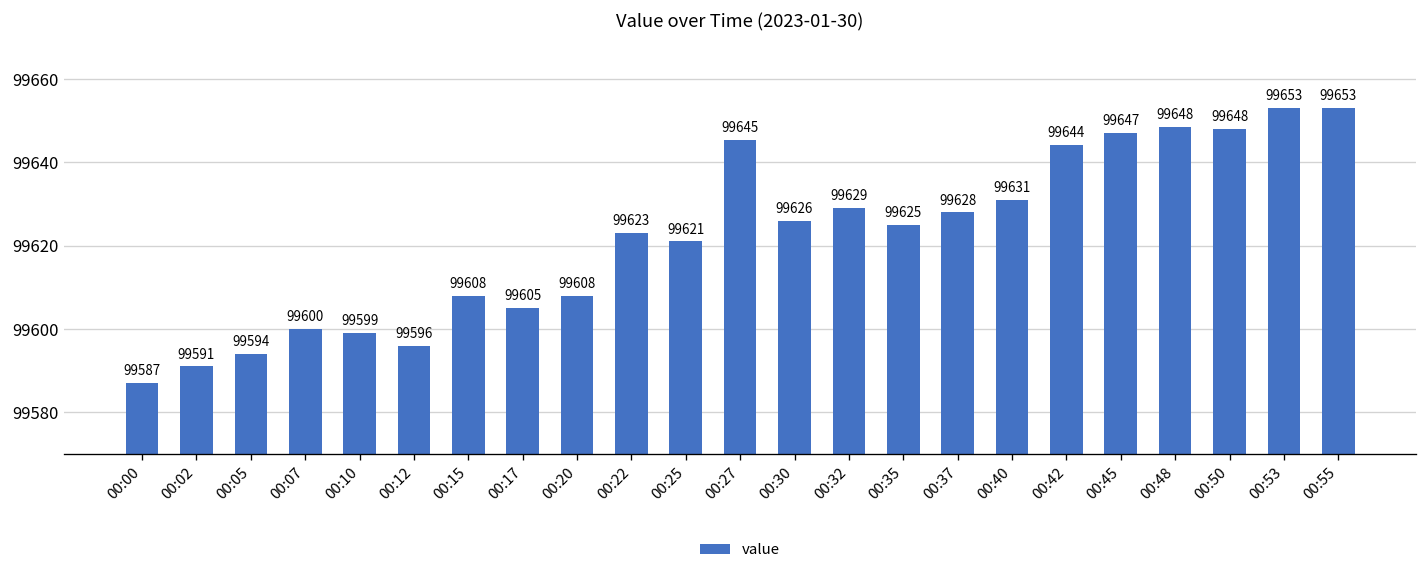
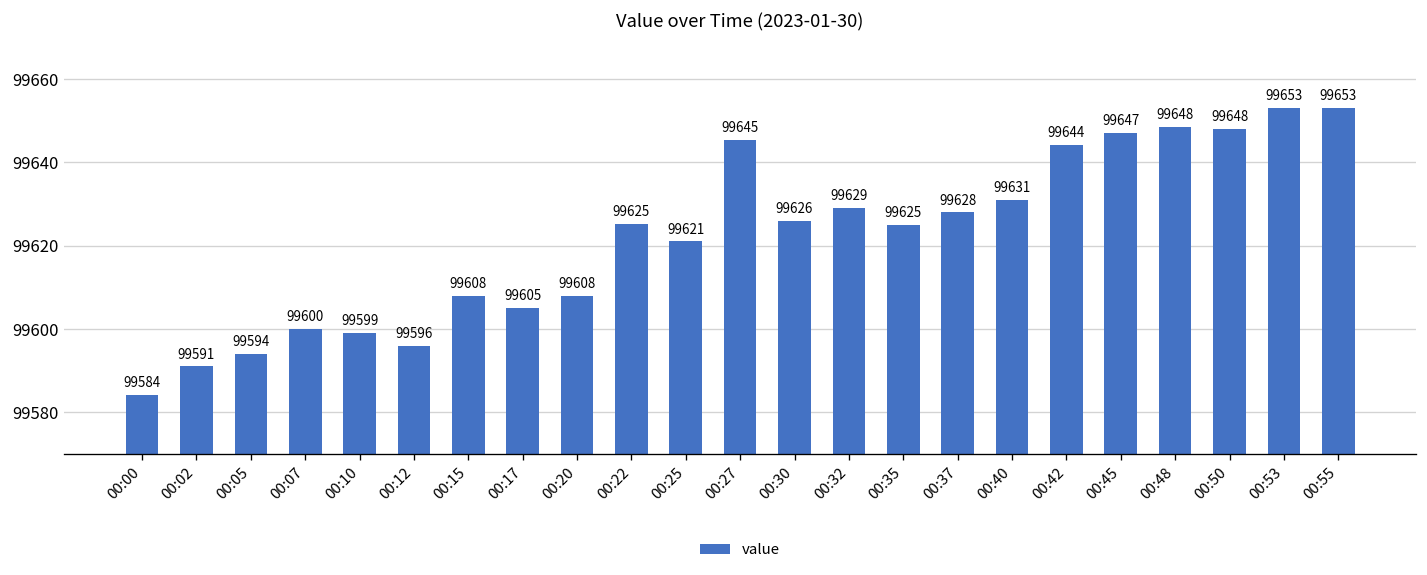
00:00: 99587 -> 99584
00:22: 99623 -> 99625
